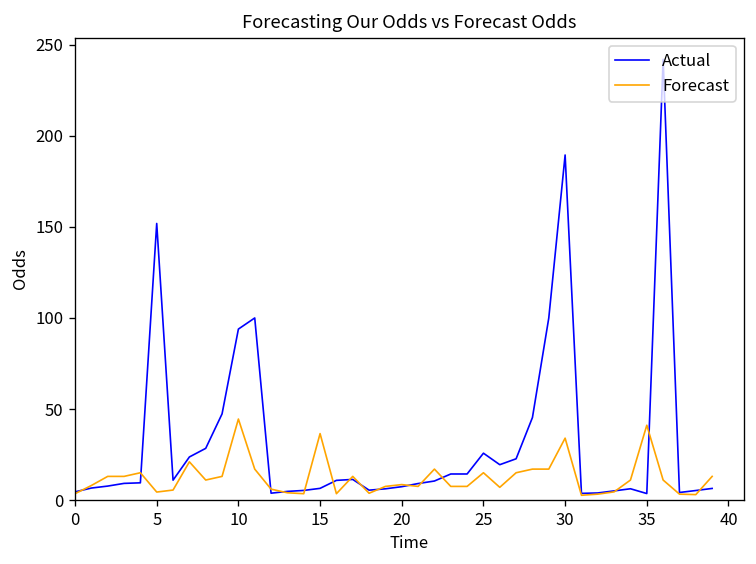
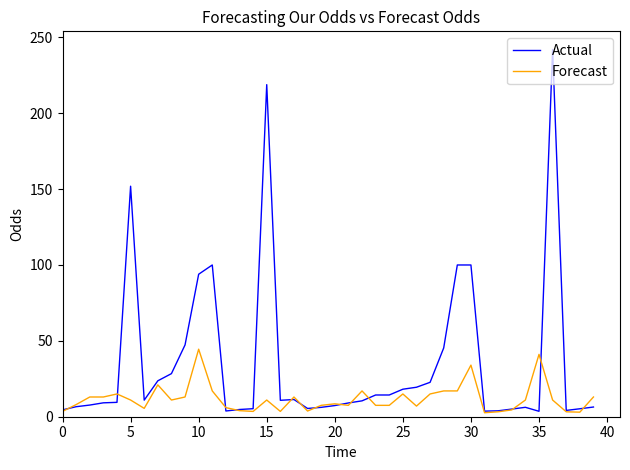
Forecast, 5: 4 -> 11
Actual, 15: 6 -> 219
Forecast, 15: 37 -> 11
Actual, 25: 26 -> 18
Actual, 30: 190 -> 100
